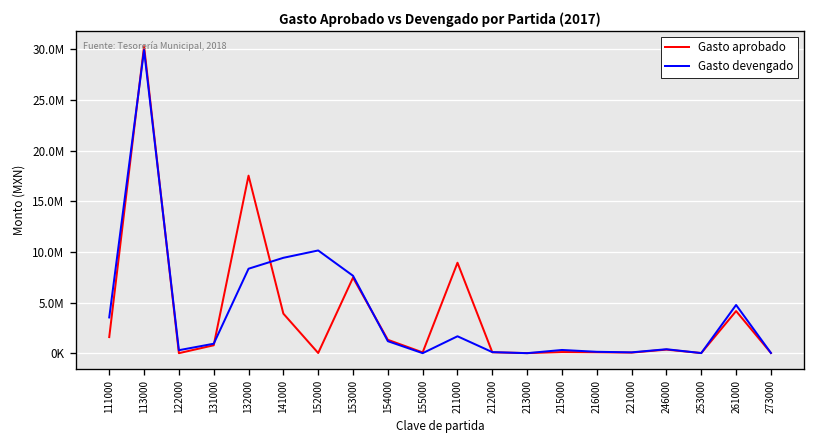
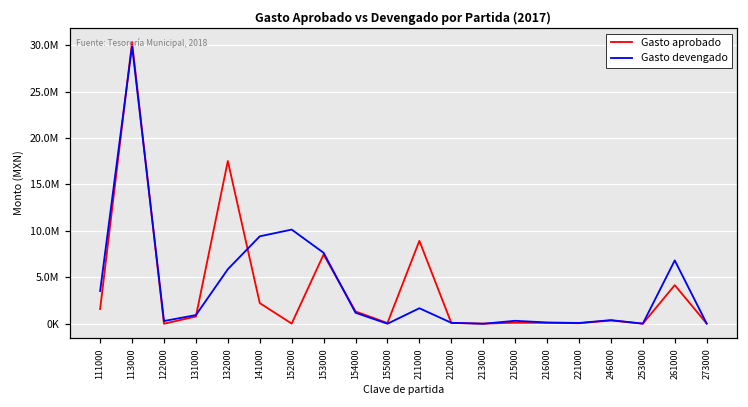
Gasto devengado, 132000: 8000000 -> 6000000
Gasto aprobado, 141000: 4000000 -> 2000000
Gasto devengado, 261000: 5000000 -> 7000000
